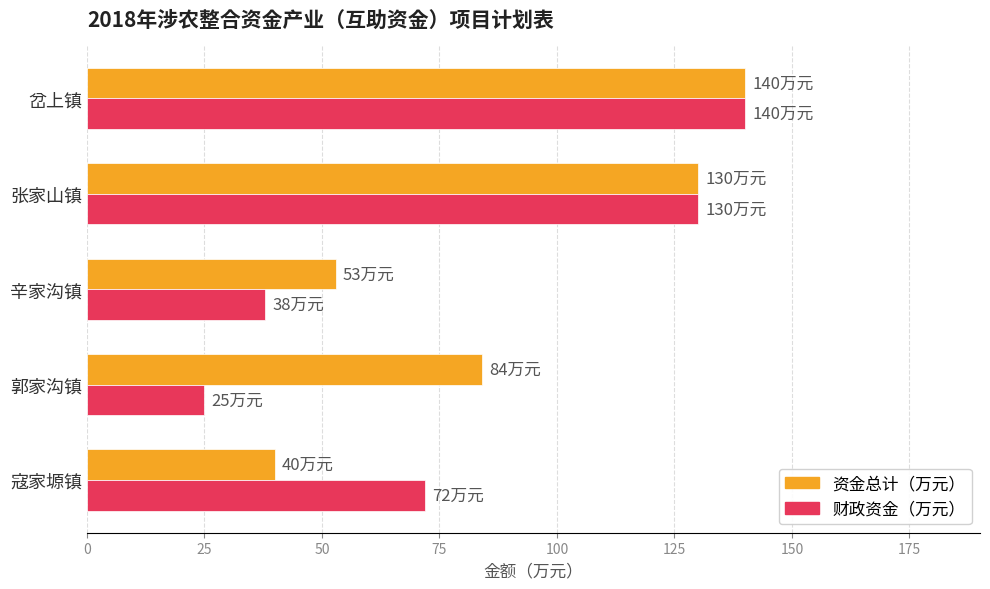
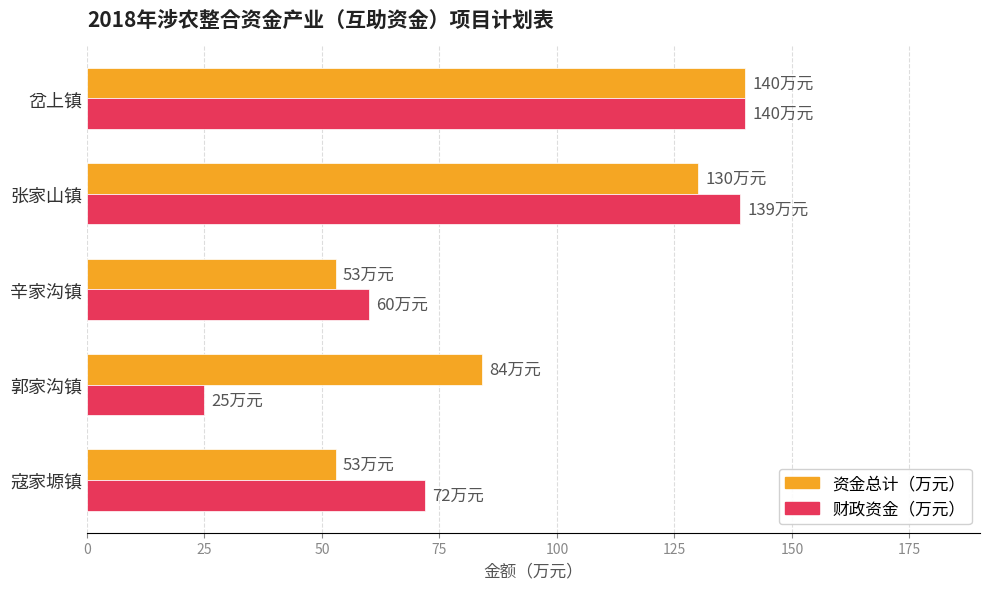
财政资金（万元）, 张家山镇: 130 -> 139
财政资金（万元）, 辛家沟镇: 38 -> 60
资金总计（万元）, 寇家塬镇: 40 -> 53
